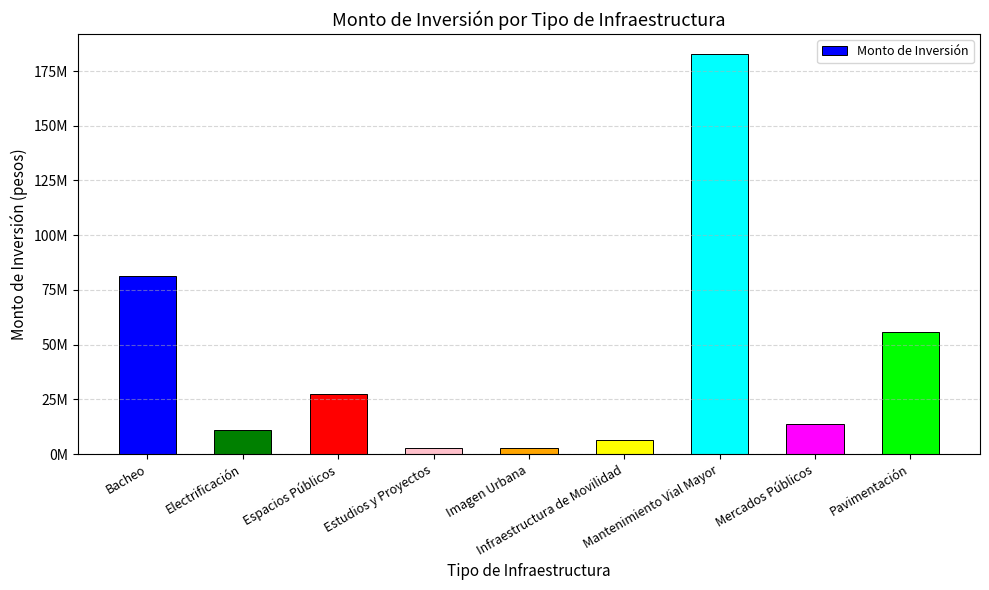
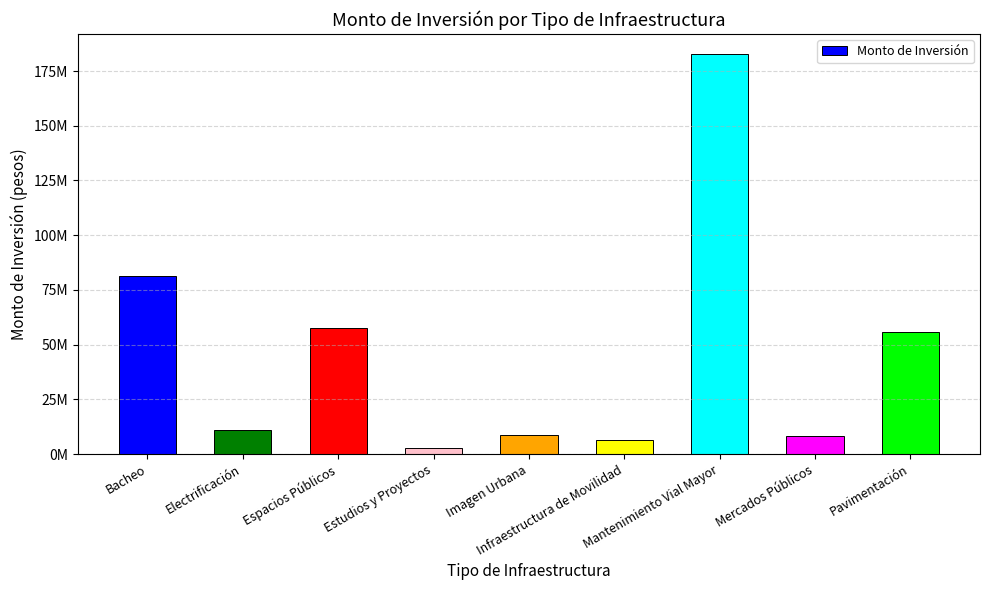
Espacios Públicos: 28000000 -> 57000000
Imagen Urbana: 3000000 -> 8000000
Mercados Públicos: 14000000 -> 8000000
